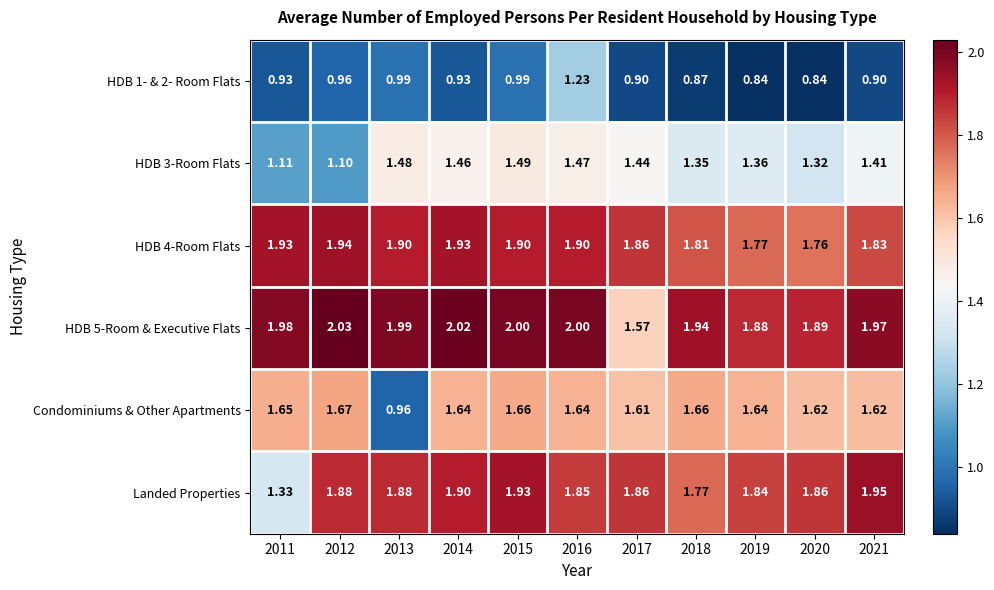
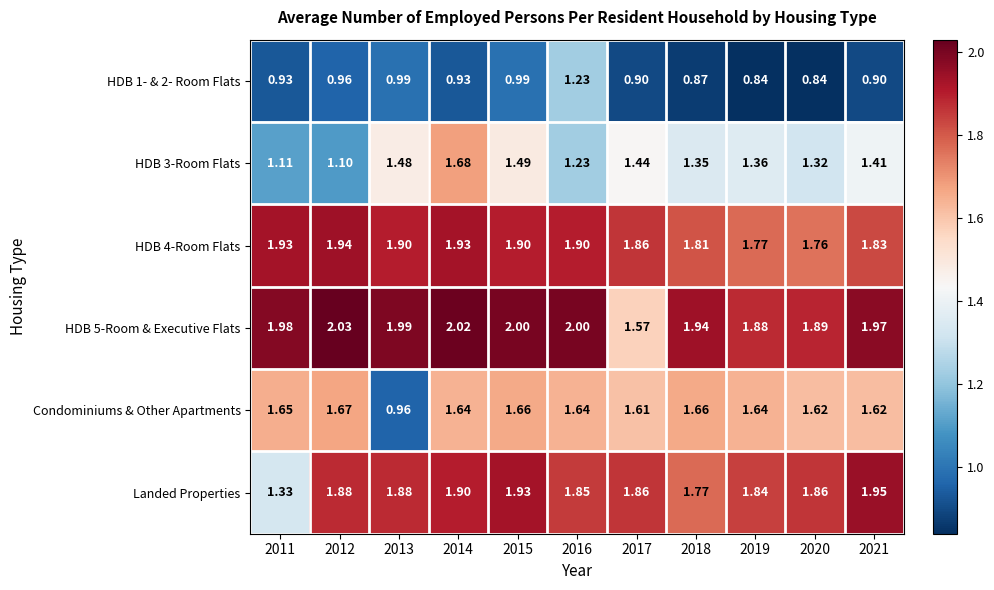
HDB 3-Room Flats, 2014: 1.46 -> 1.68
HDB 3-Room Flats, 2016: 1.47 -> 1.23
